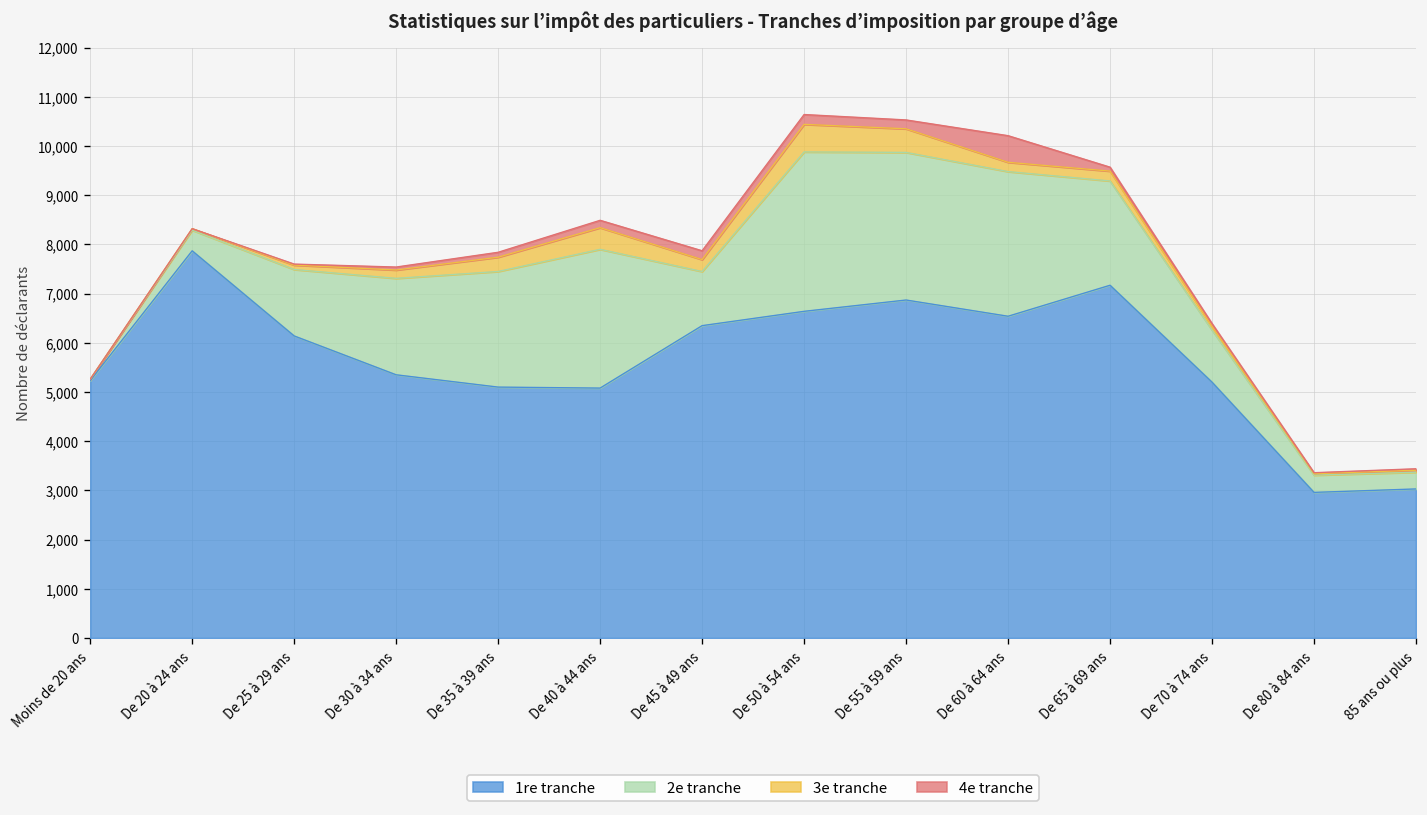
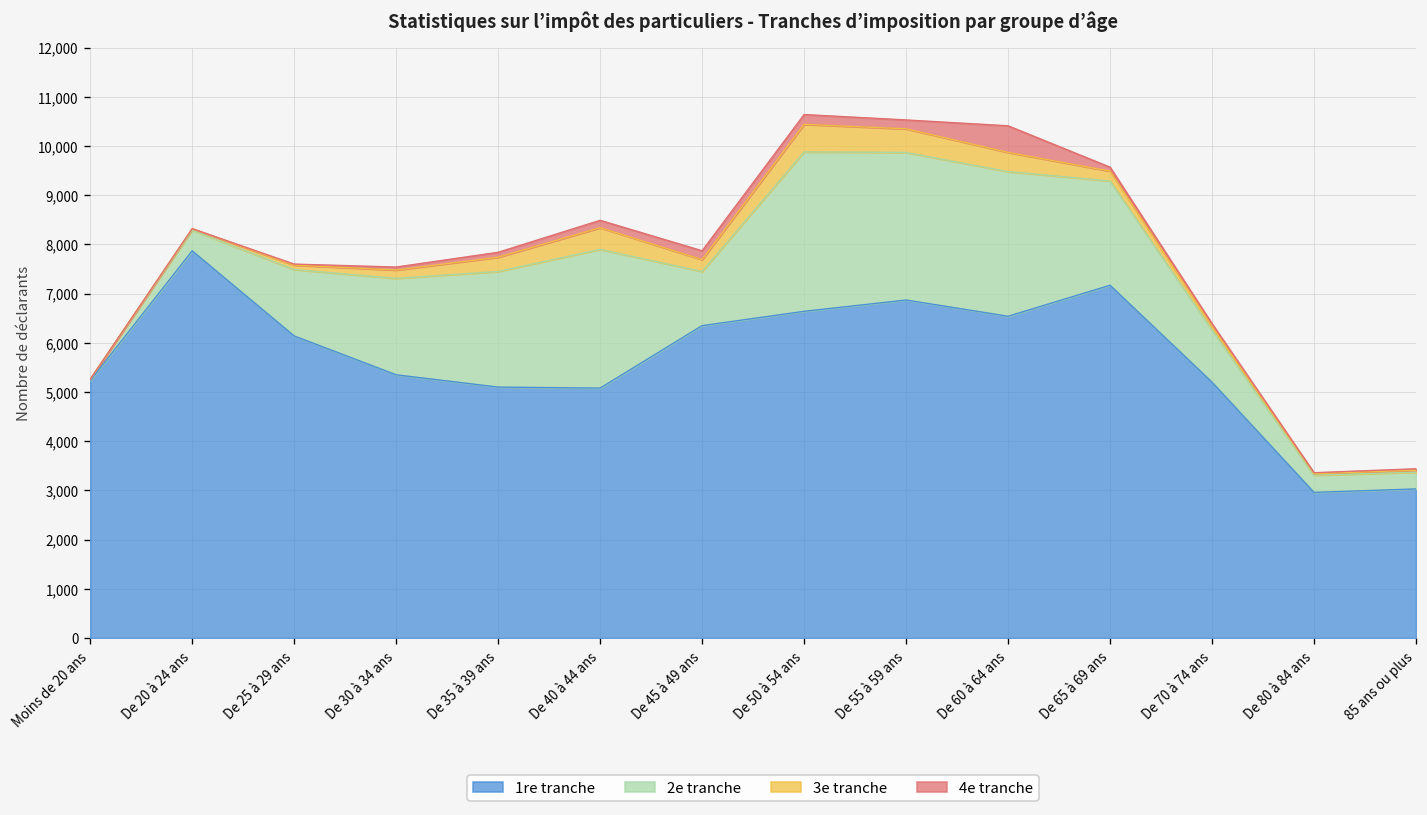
3e tranche, De 60 à 64 ans: 200 -> 400
